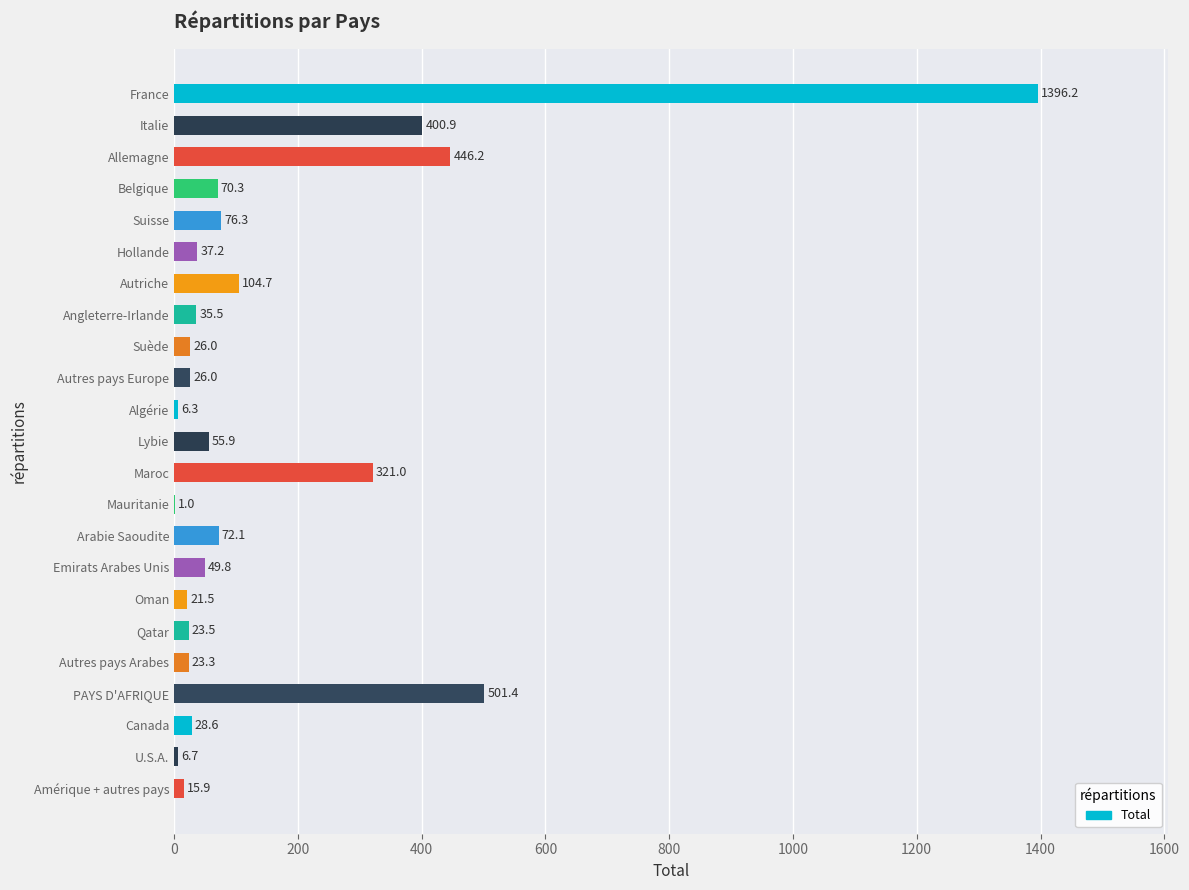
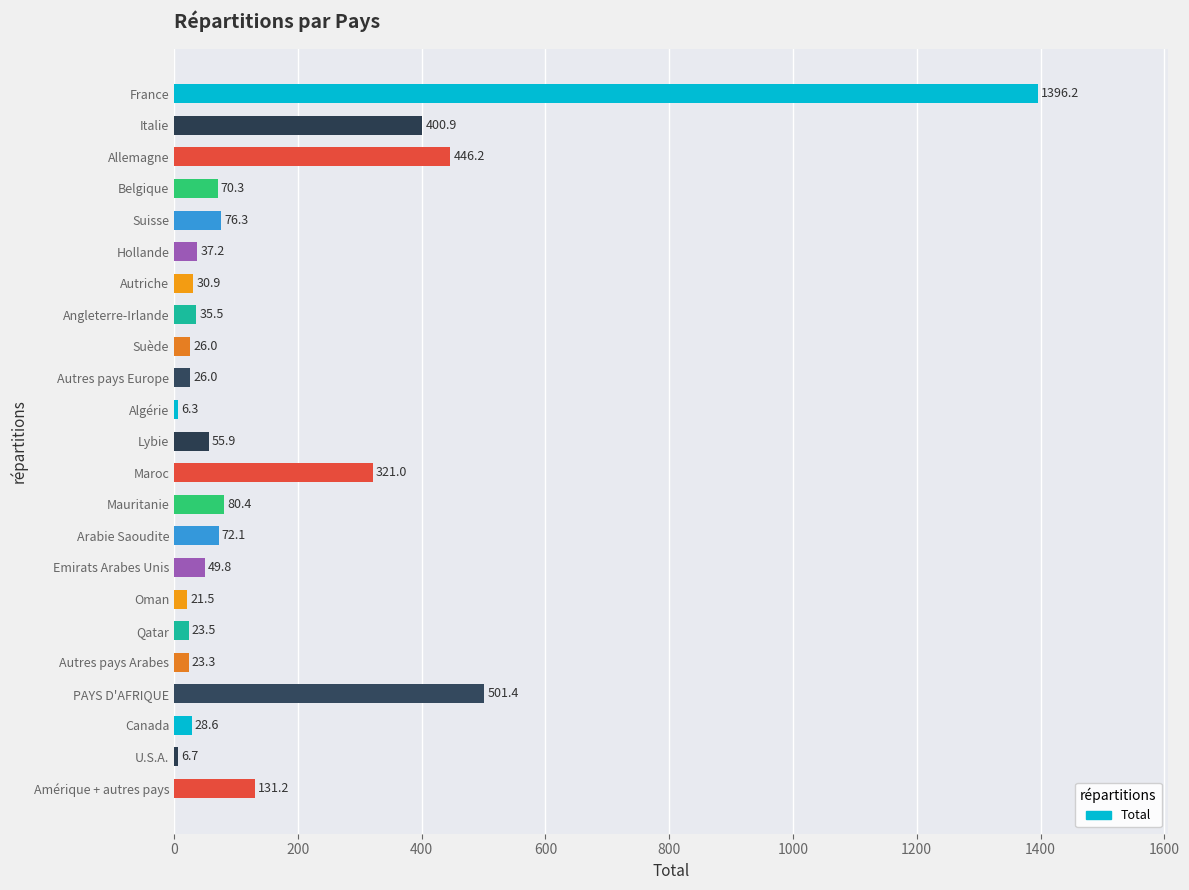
Autriche: 104.7 -> 30.9
Mauritanie: 1.0 -> 80.4
Amérique + autres pays: 15.9 -> 131.2
